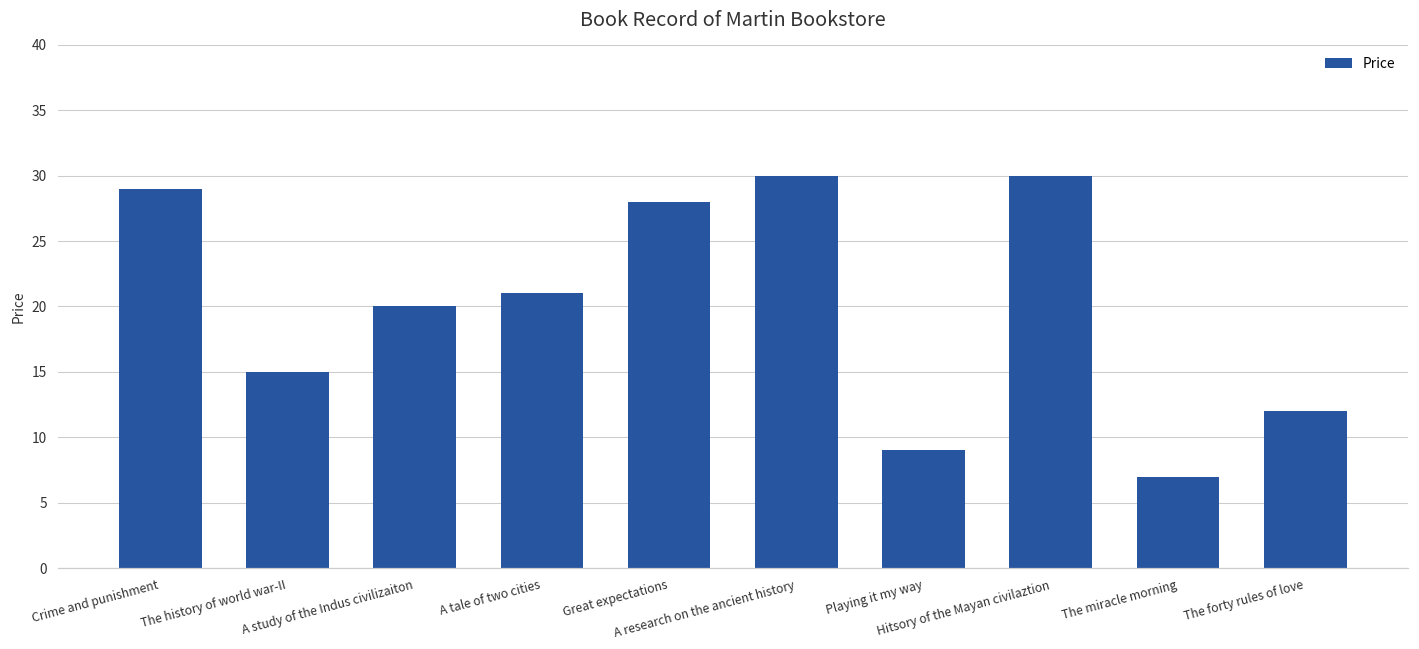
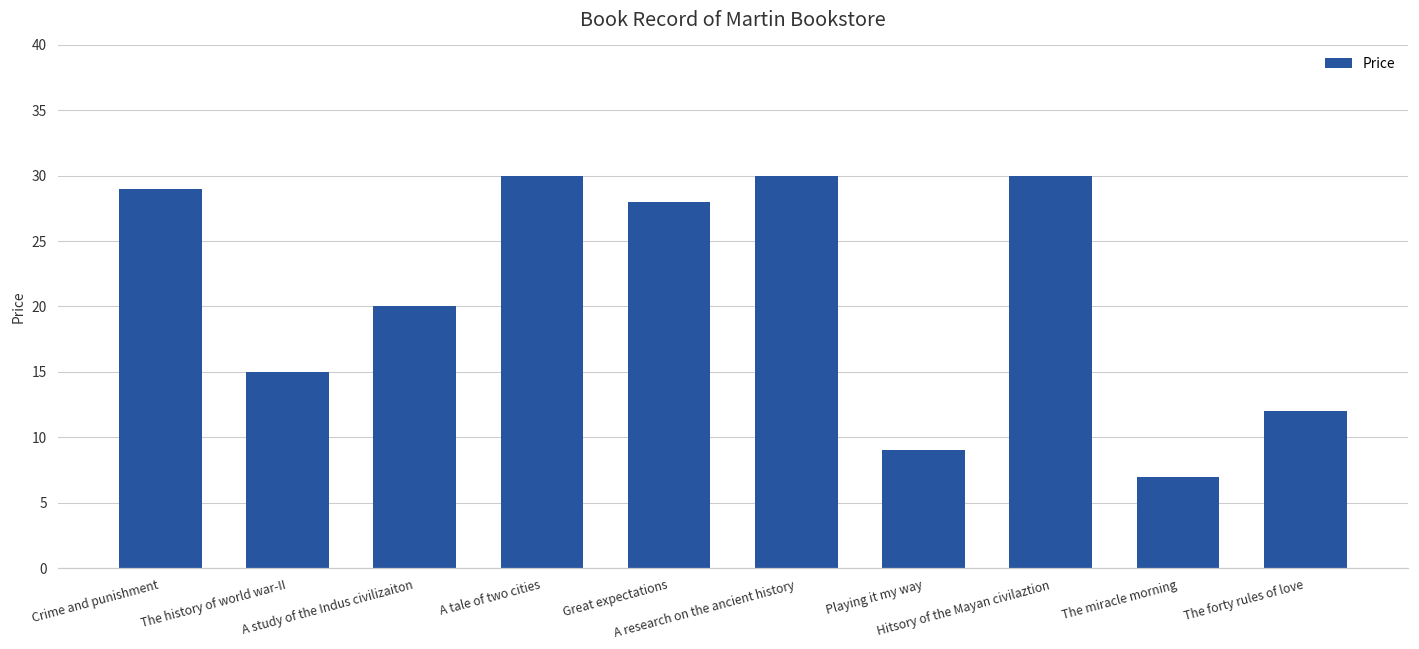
A tale of two cities: 21 -> 30
